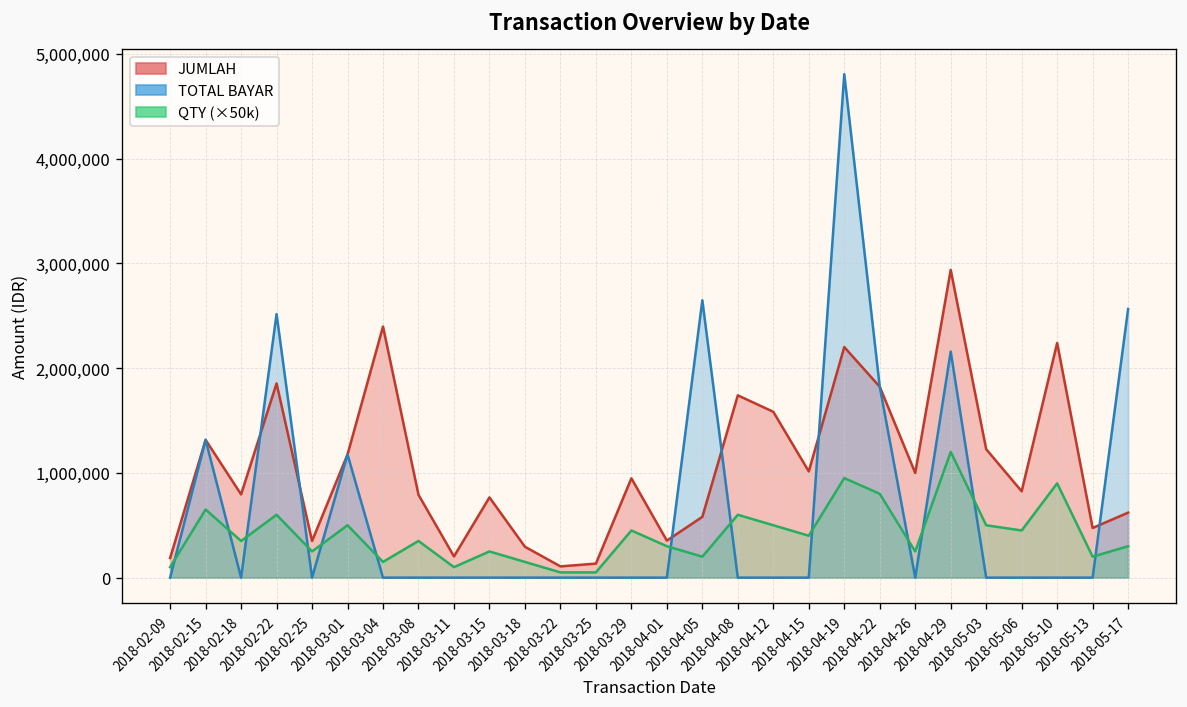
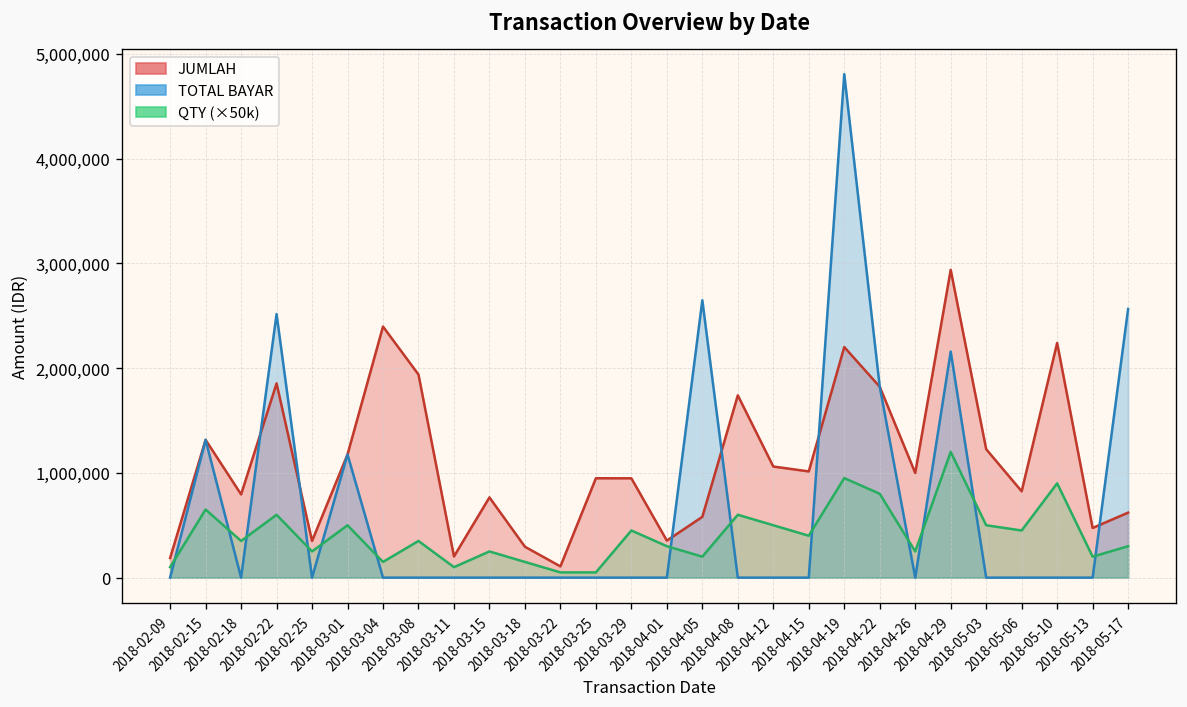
JUMLAH, 2018-03-08: 800,000 -> 1,900,000
JUMLAH, 2018-03-25: 100,000 -> 900,000
JUMLAH, 2018-04-12: 1,600,000 -> 1,100,000
